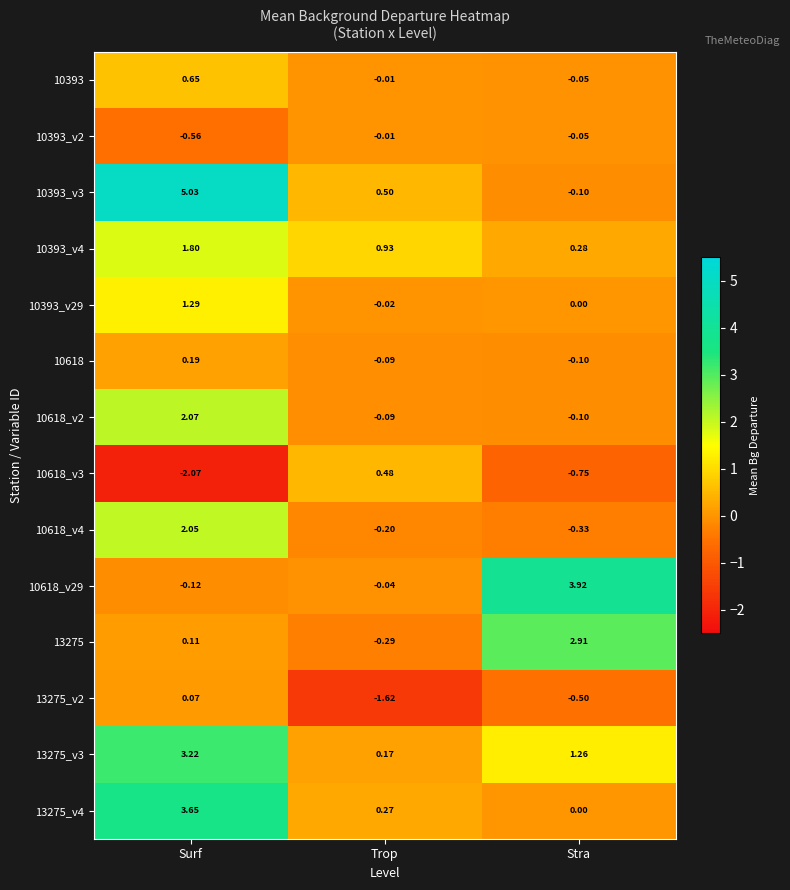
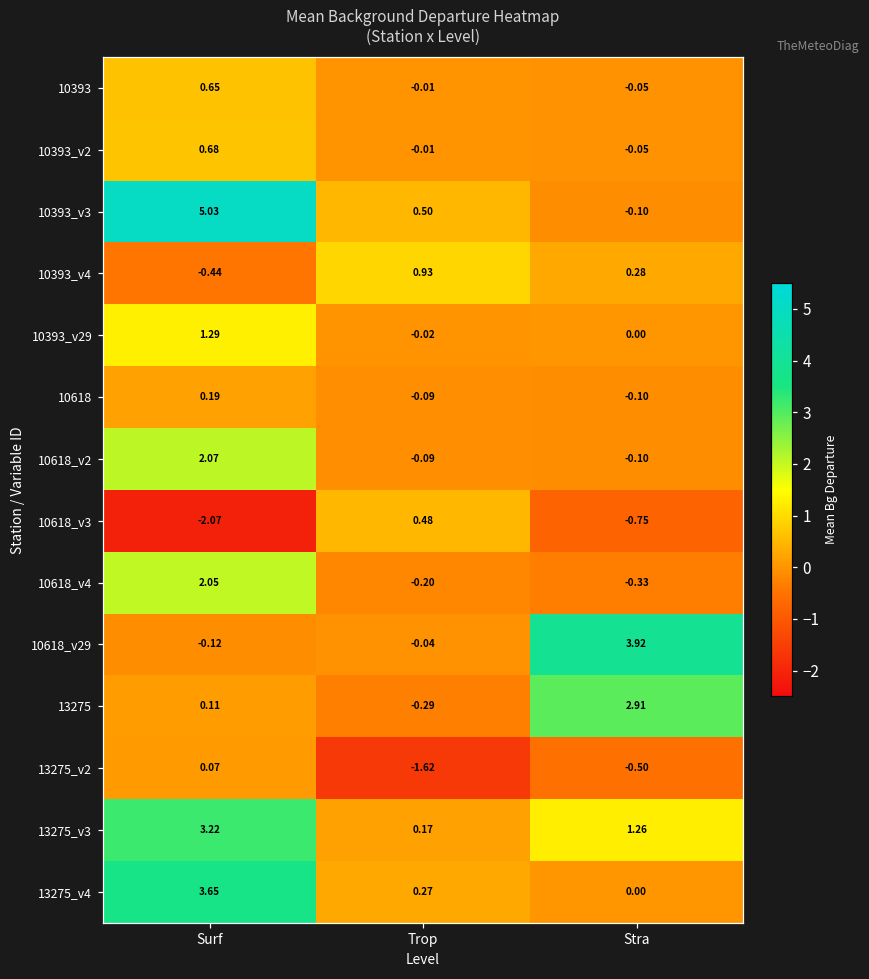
10393_v2, Surf: -0.56 -> 0.68
10393_v4, Surf: 1.80 -> -0.44
